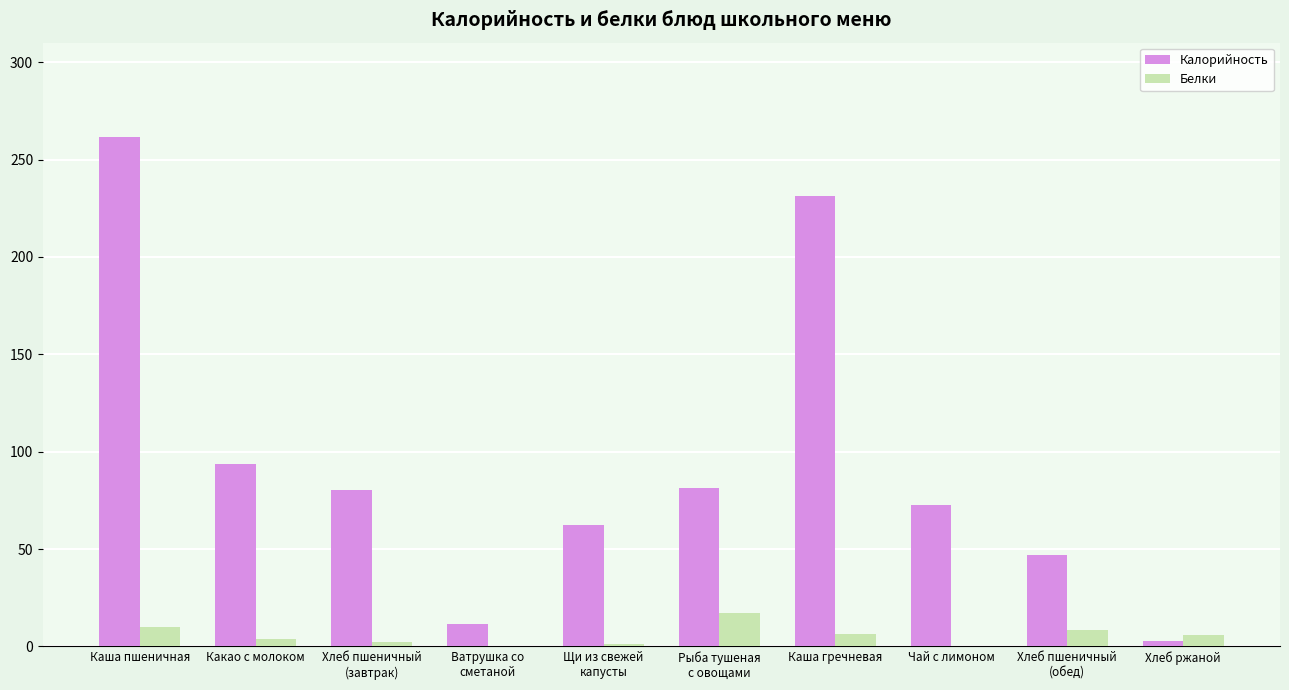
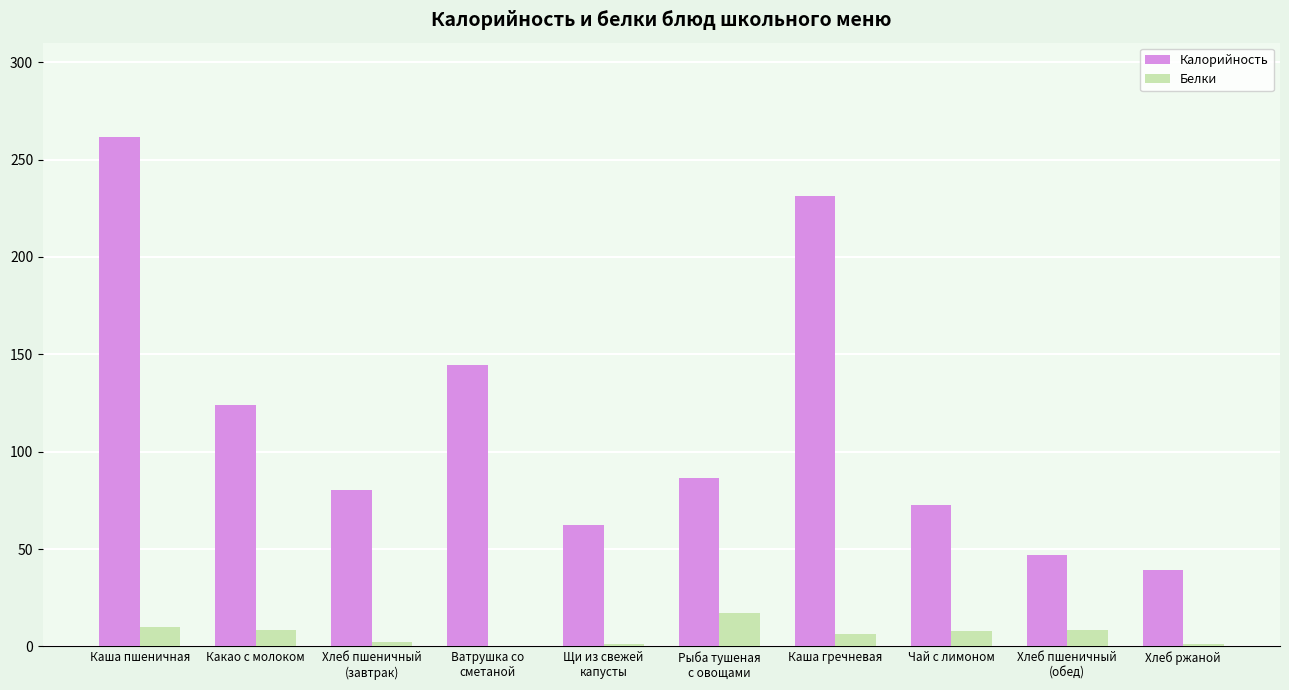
Калорийность, Какао с молоком: 94 -> 124
Белки, Какао с молоком: 4 -> 9
Калорийность, Ватрушка со сметаной: 11 -> 145
Калорийность, Рыба тушеная с овощами: 81 -> 87
Белки, Чай с лимоном: 0 -> 8
Калорийность, Хлеб ржаной: 3 -> 39
Белки, Хлеб ржаной: 6 -> 1
